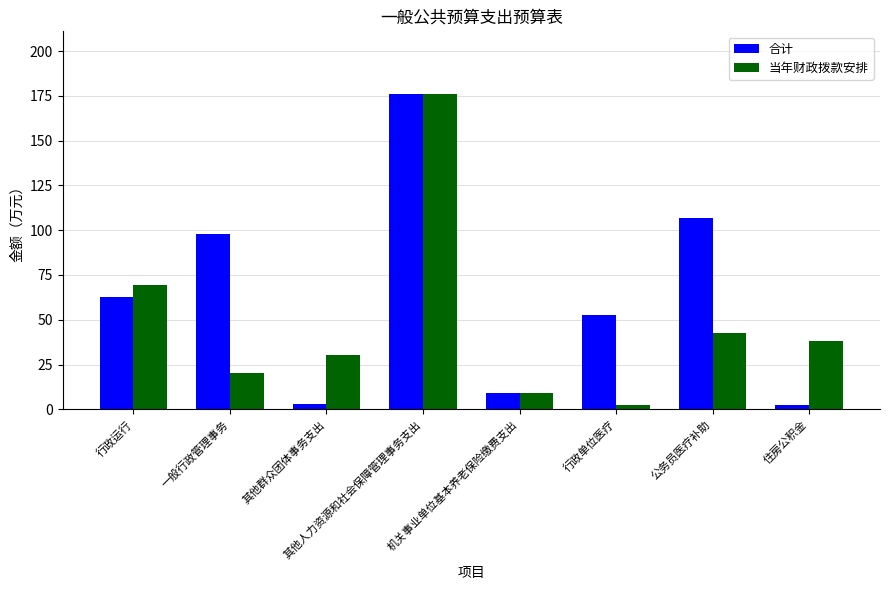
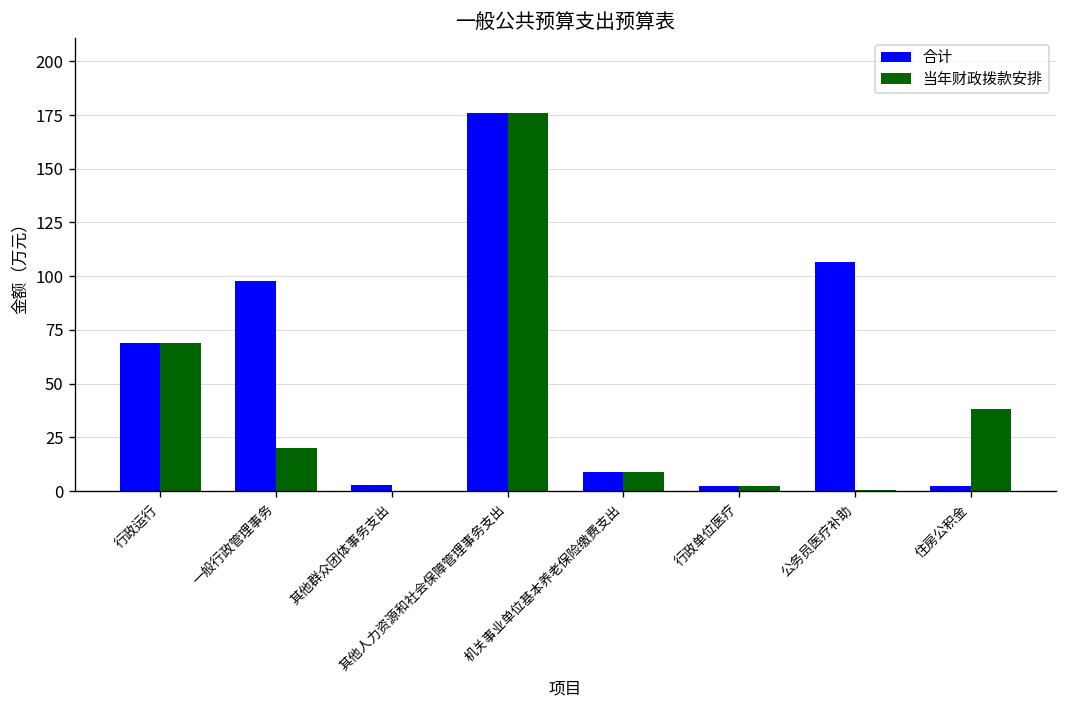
合计, 行政运行: 63 -> 69
当年财政拨款安排, 其他群众团体事务支出: 30 -> 0
合计, 行政单位医疗: 53 -> 3
当年财政拨款安排, 公务员医疗补助: 43 -> 1
